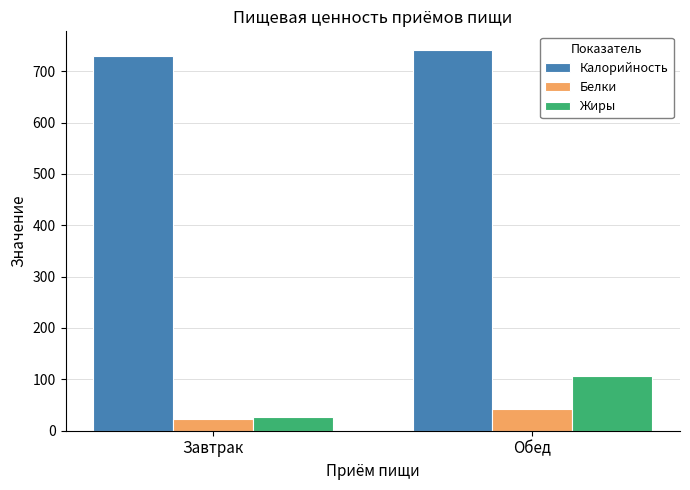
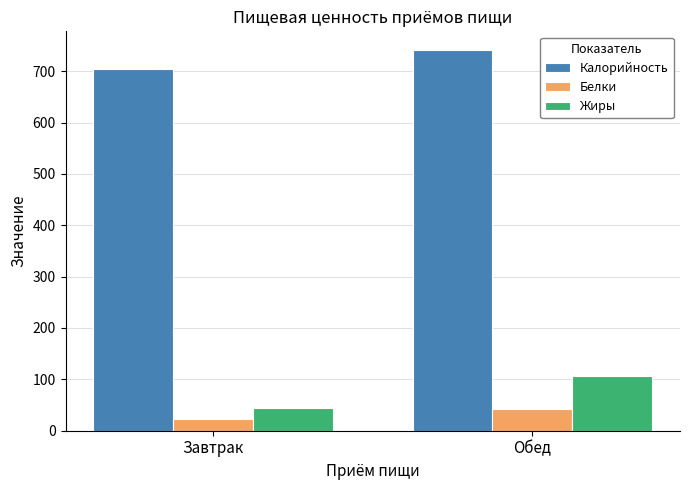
Калорийность, Завтрак: 730 -> 700
Жиры, Завтрак: 30 -> 40
